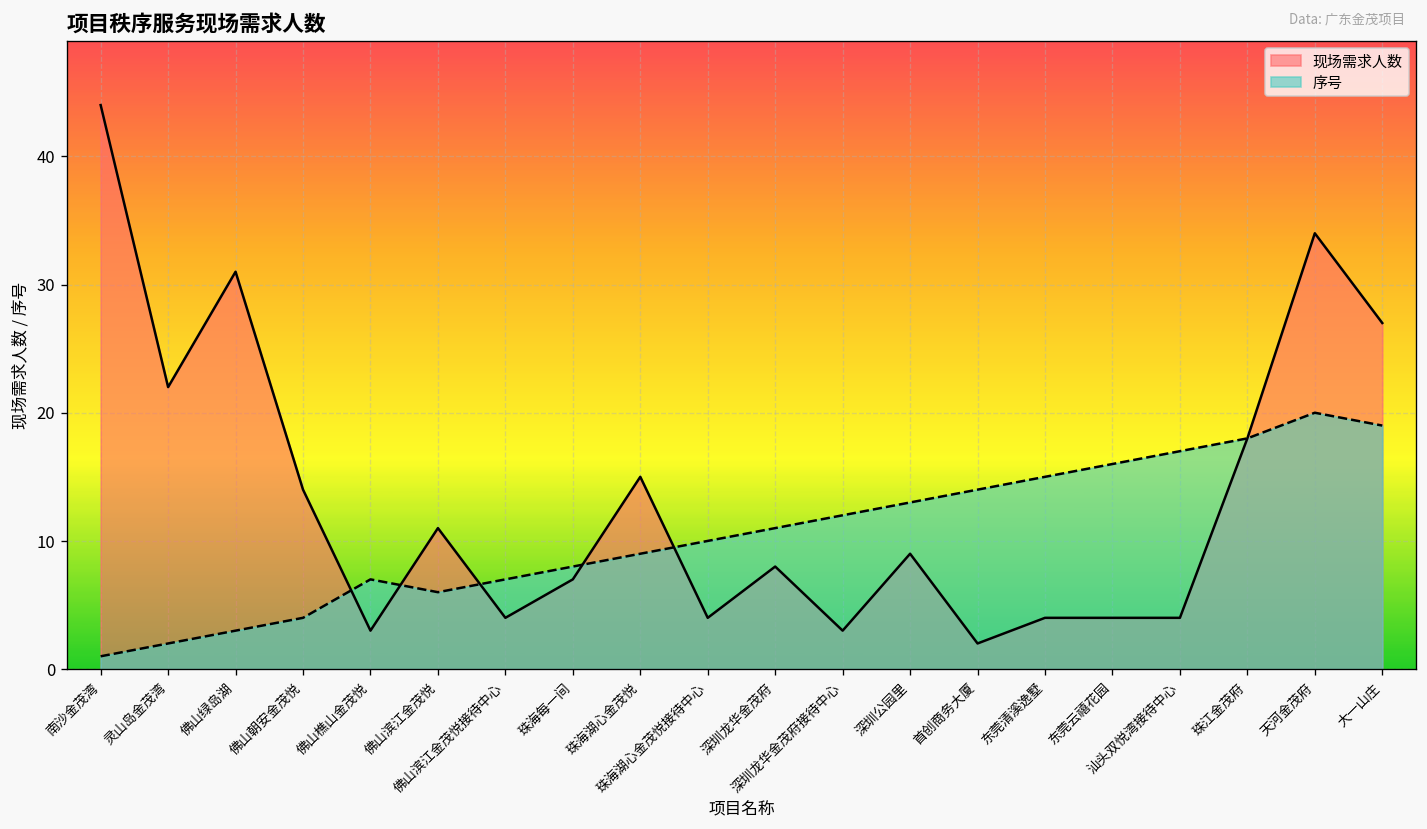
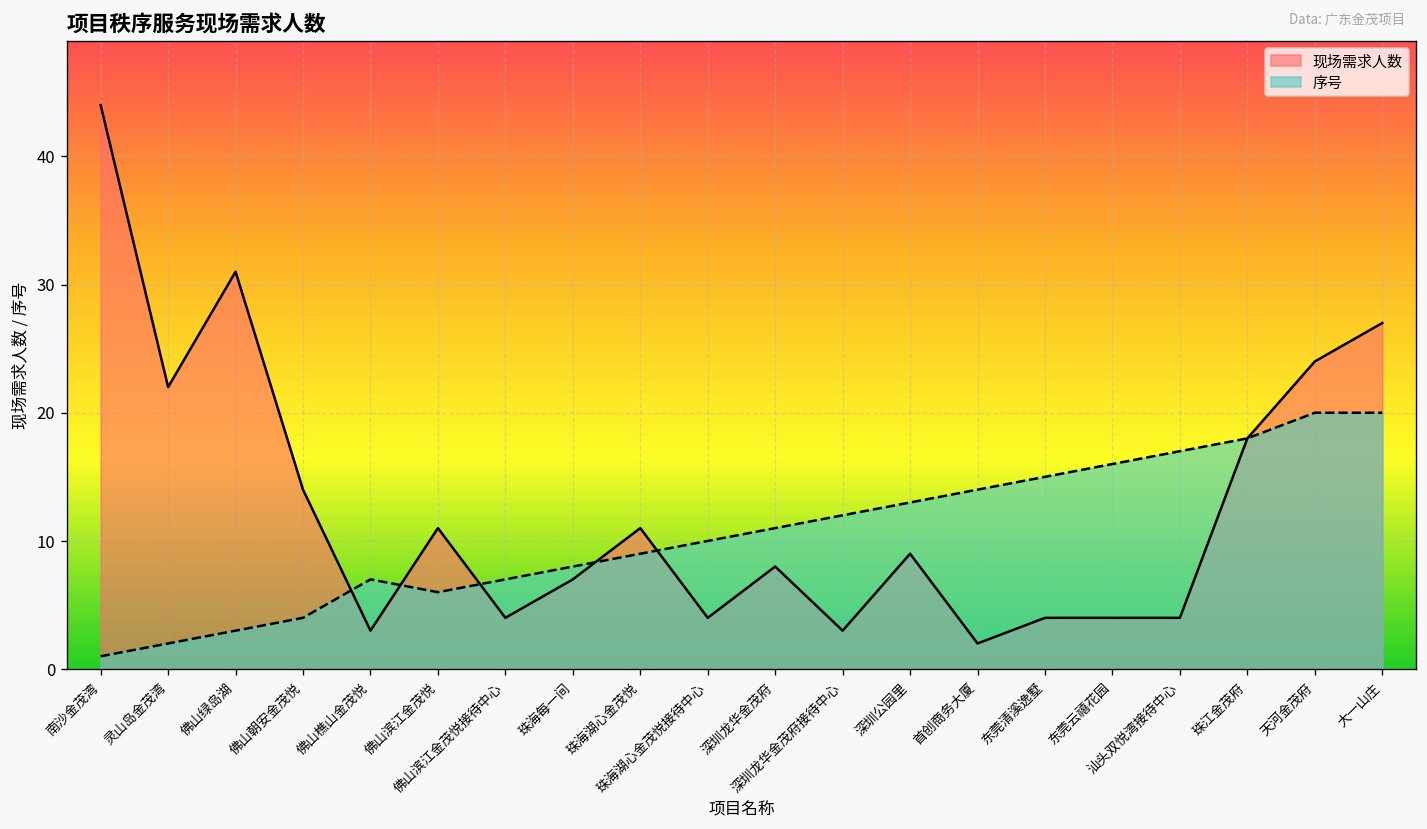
现场需求人数, 珠海湖心金茂悦: 15 -> 11
现场需求人数, 天河金茂府: 34 -> 24
序号, 大一山庄: 19 -> 20
